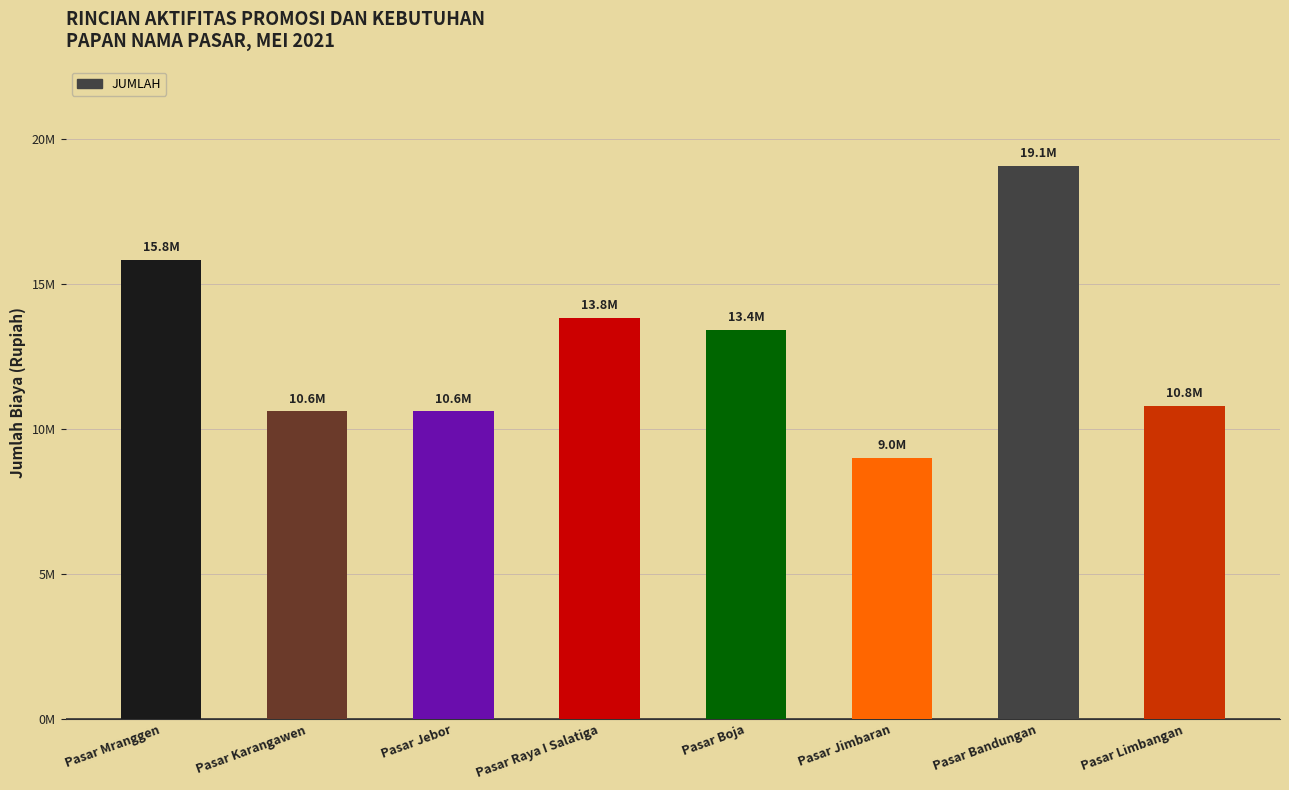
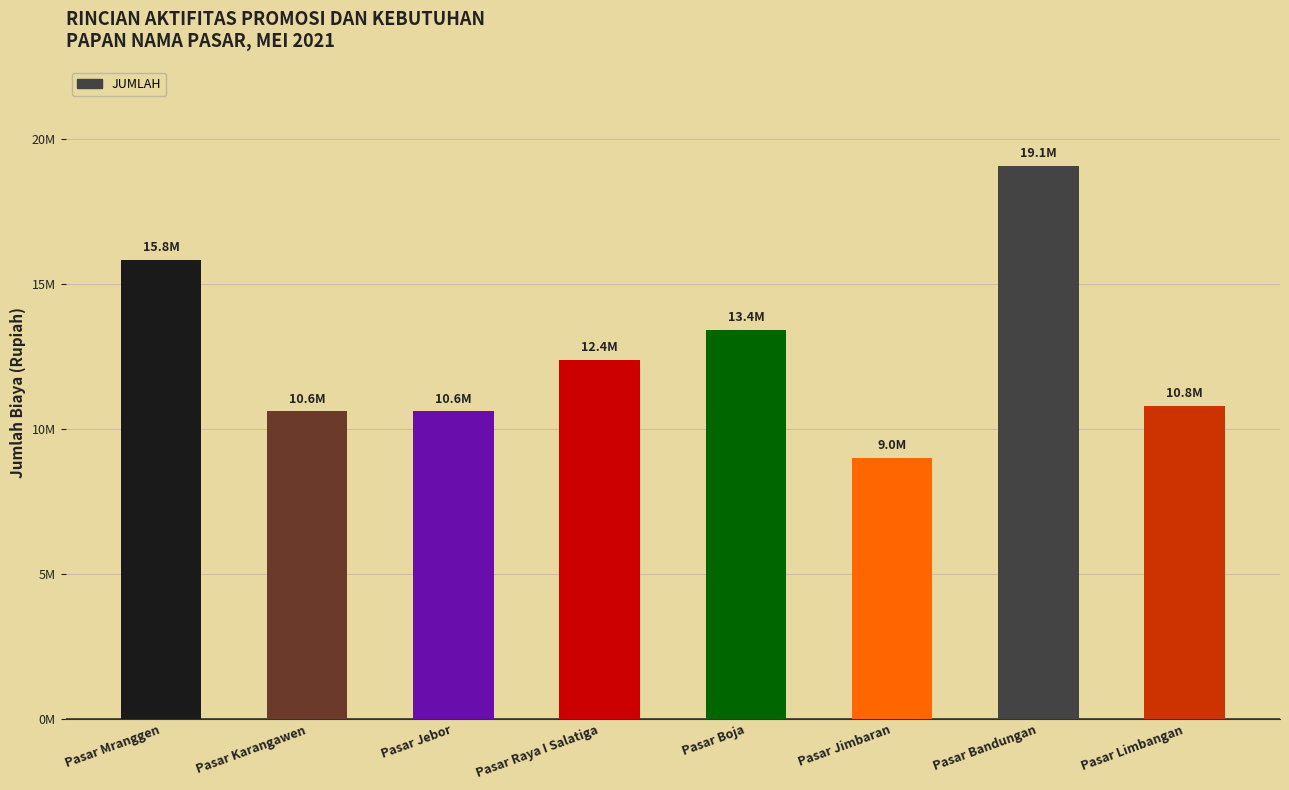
Pasar Raya I Salatiga: 13.8M -> 12.4M
